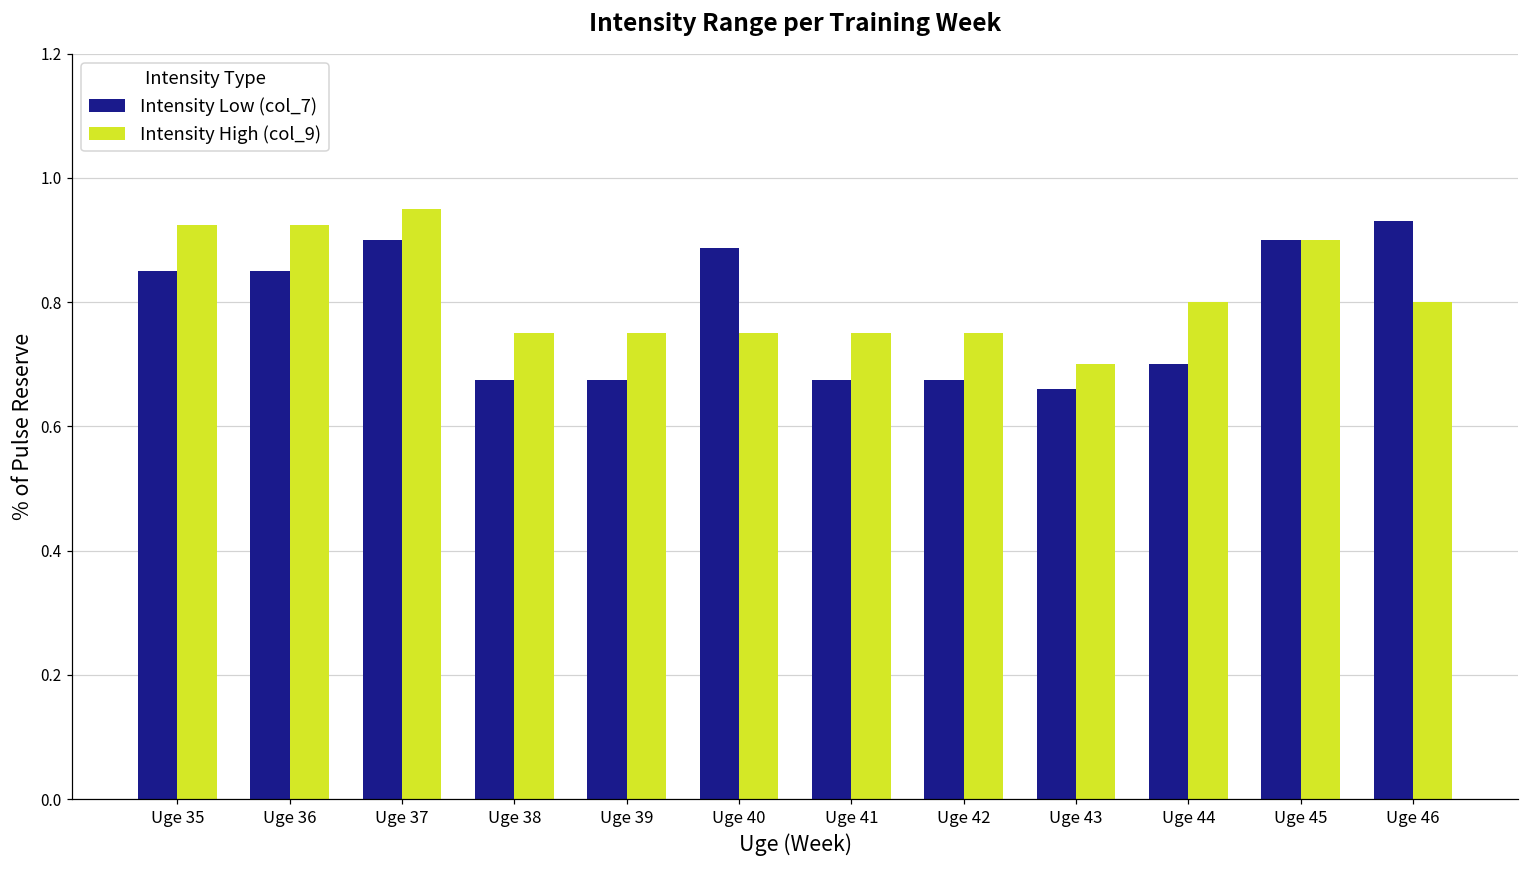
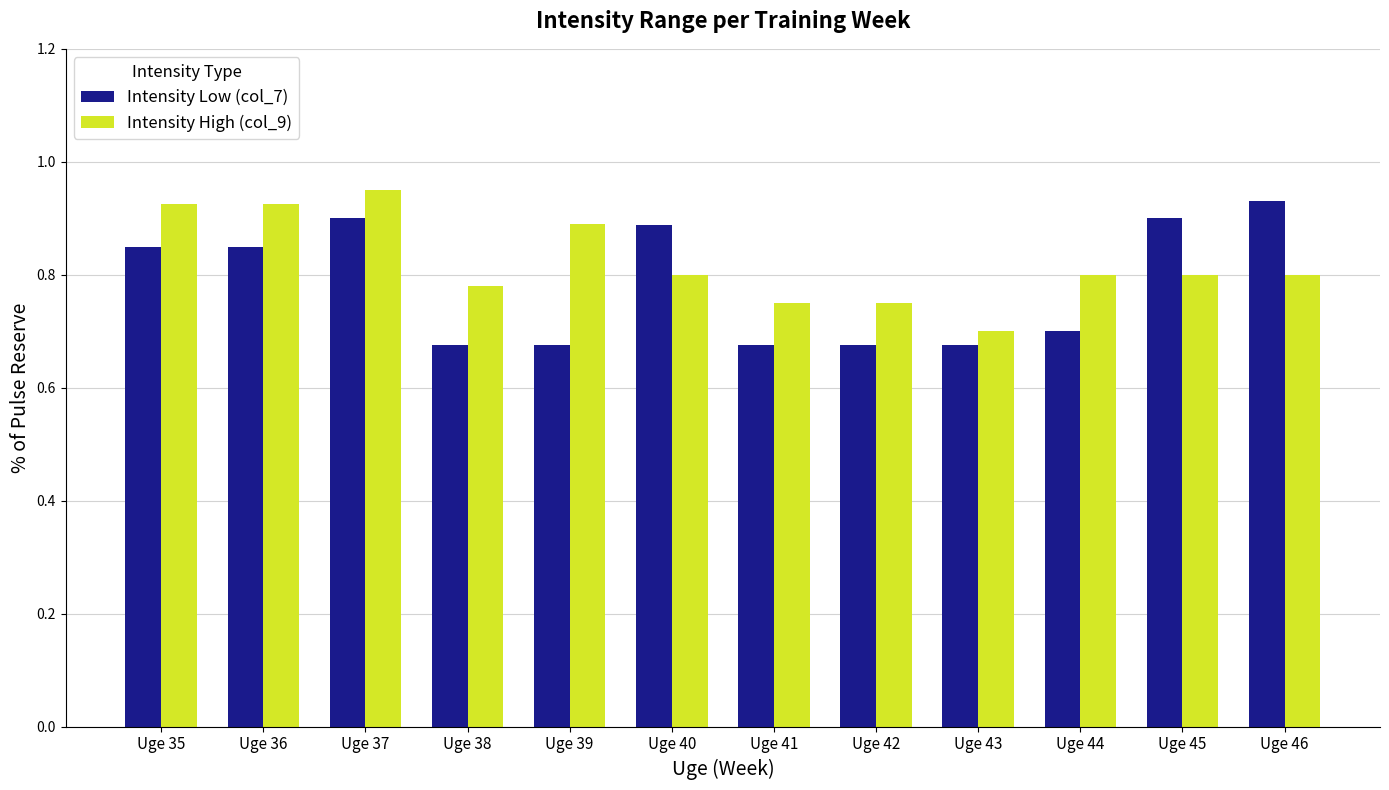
Intensity High (col_9), Uge 38: 0.75 -> 0.78
Intensity High (col_9), Uge 39: 0.75 -> 0.89
Intensity High (col_9), Uge 40: 0.75 -> 0.80
Intensity Low (col_7), Uge 43: 0.66 -> 0.68
Intensity High (col_9), Uge 45: 0.9 -> 0.8
